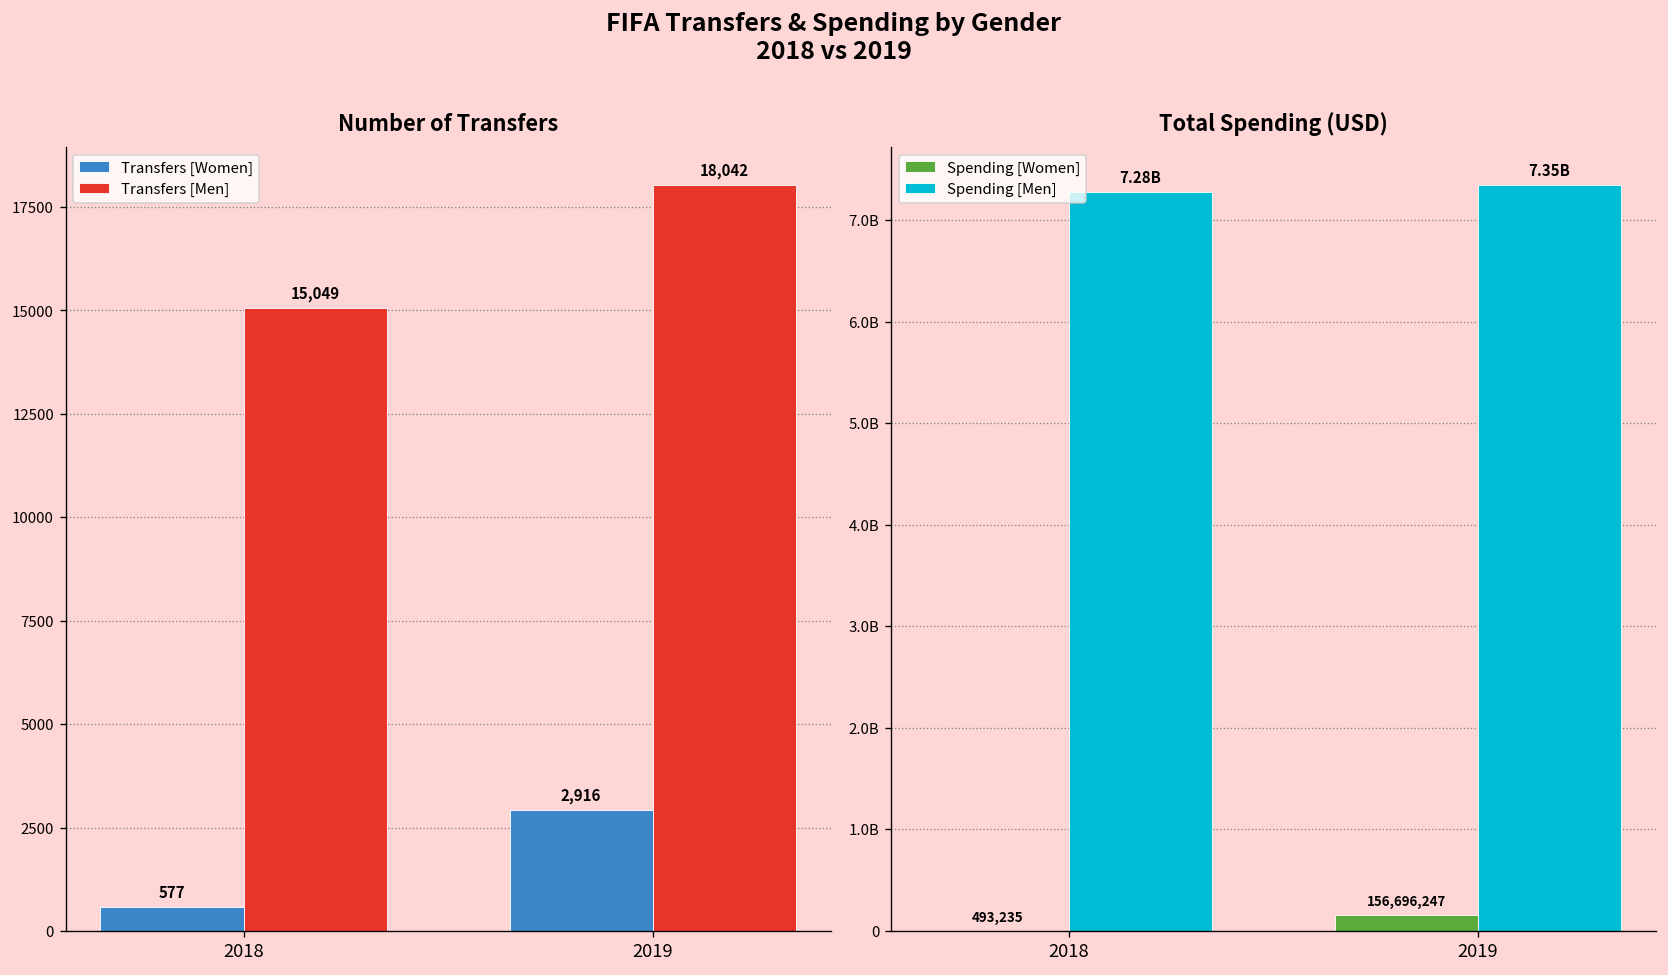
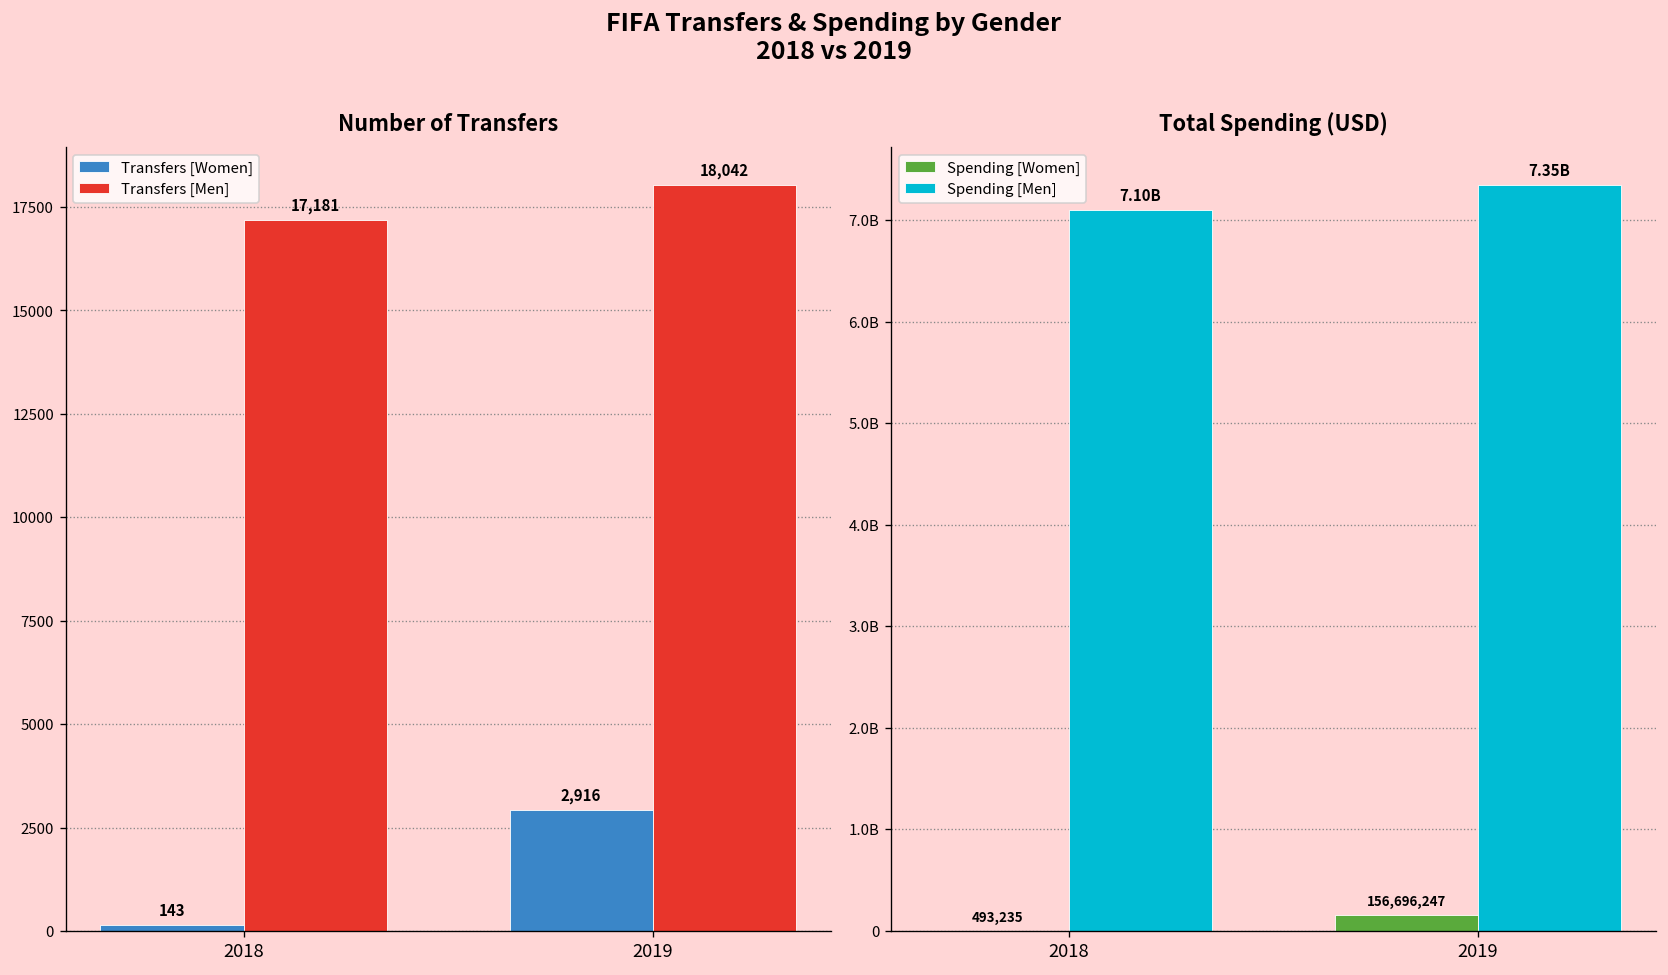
Number of Transfers, Transfers [Women], 2018: 577 -> 143
Number of Transfers, Transfers [Men], 2018: 15,049 -> 17,181
Total Spending (USD), Spending [Men], 2018: 7.28B -> 7.10B
